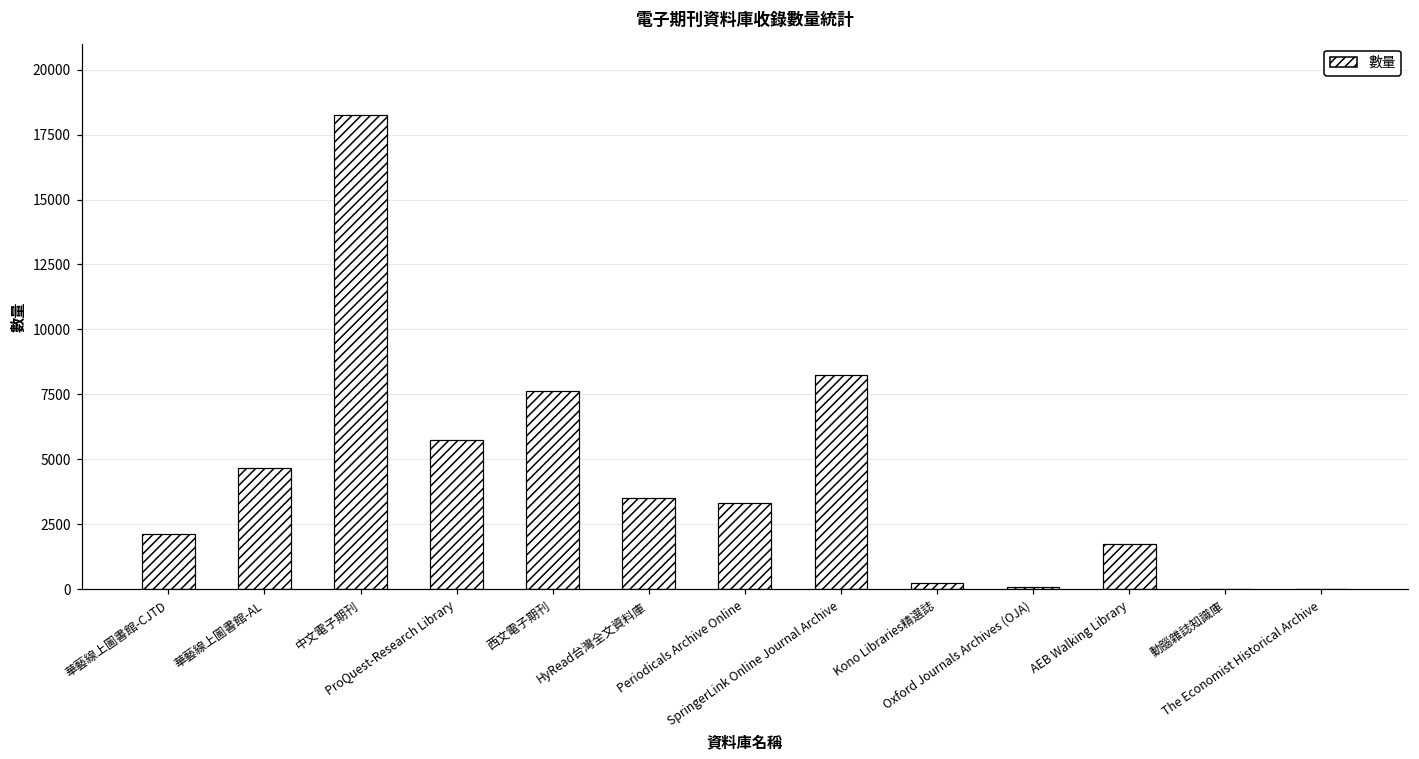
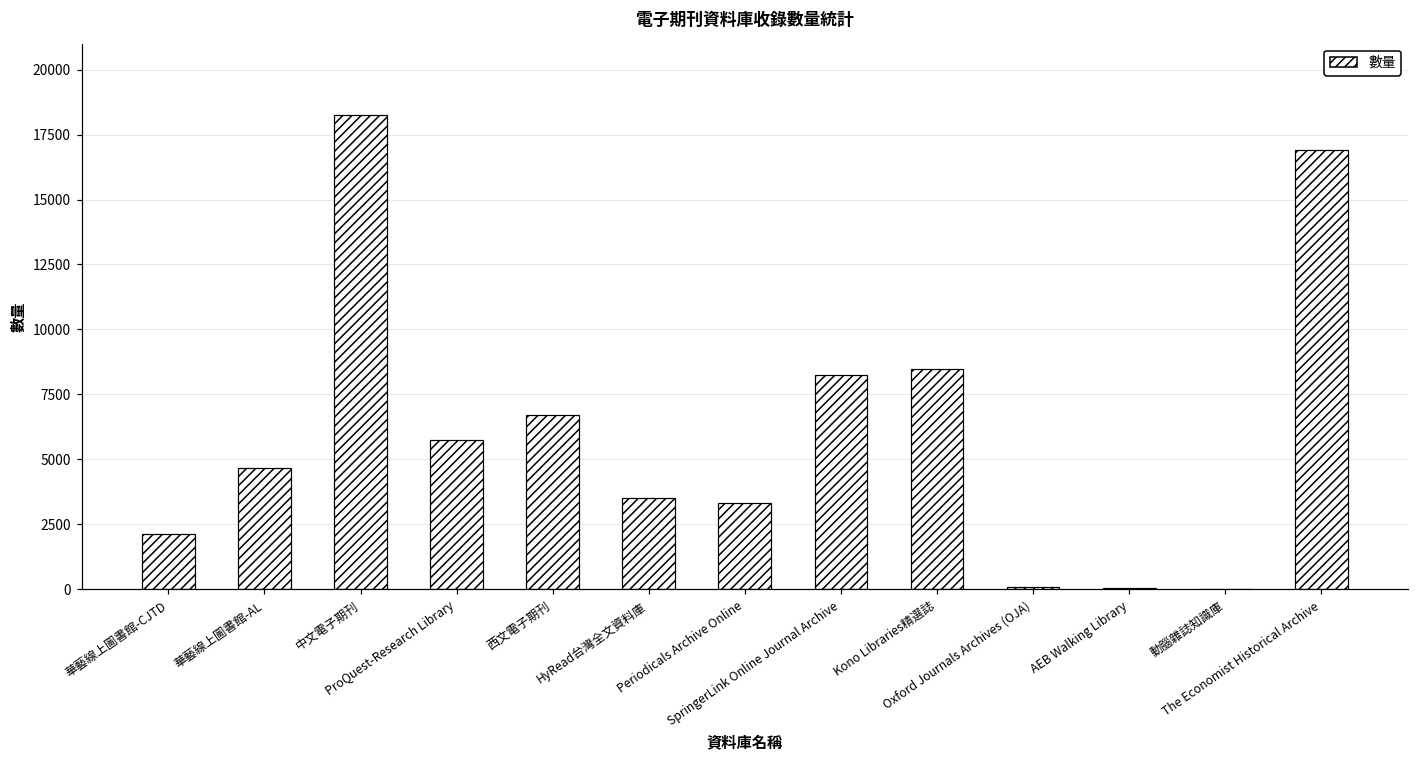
西文電子期刊: 7600 -> 6700
Kono Libraries精選誌: 200 -> 8500
AEB Walking Library: 1700 -> 0
The Economist Historical Archive: 0 -> 16900
